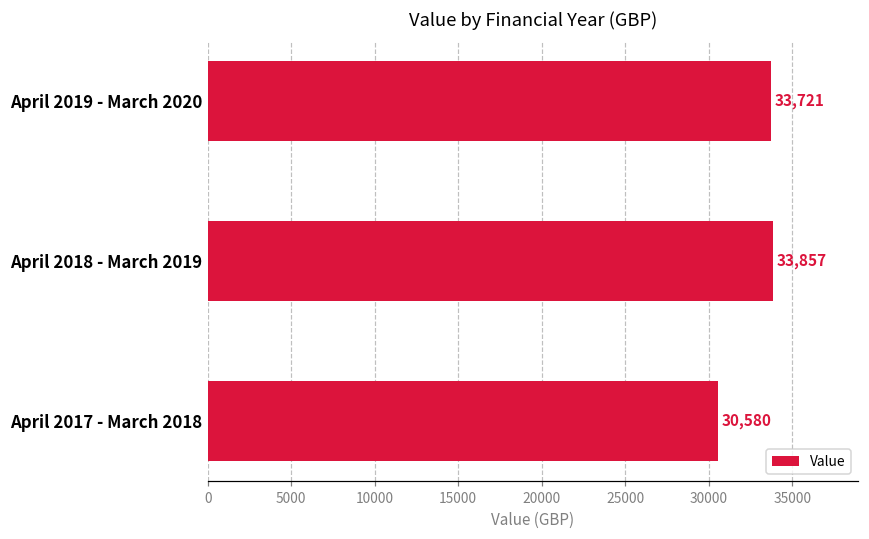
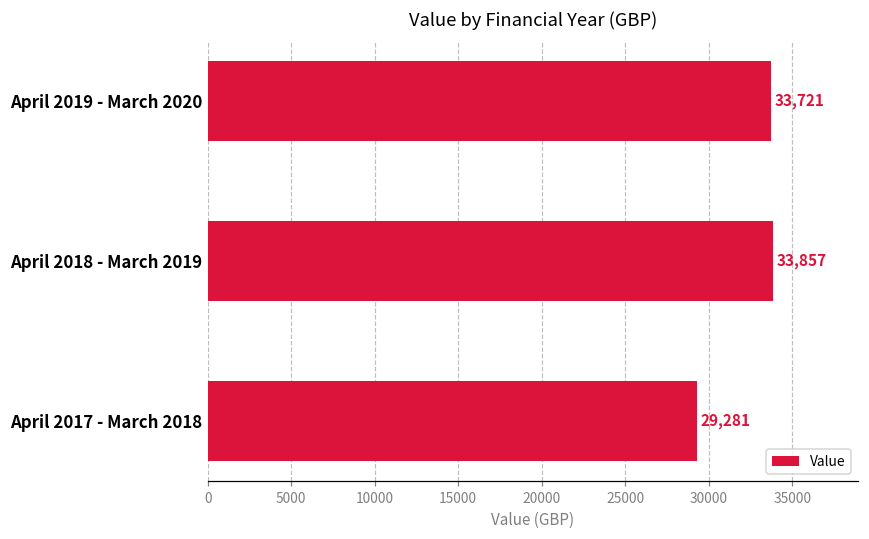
April 2017 - March 2018: 30,580 -> 29,281
